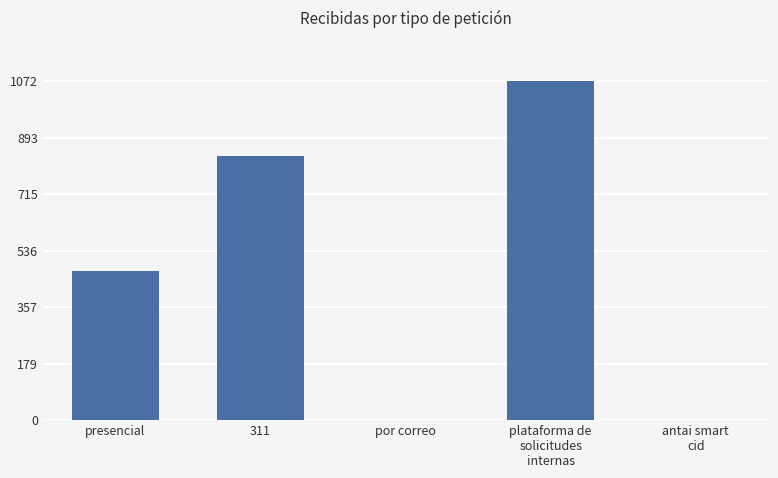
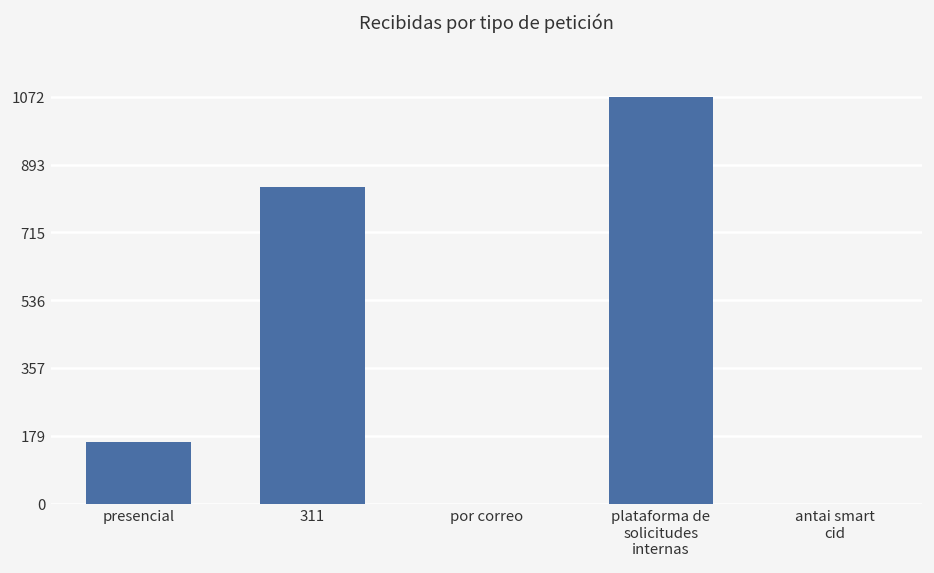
presencial: 470 -> 160
